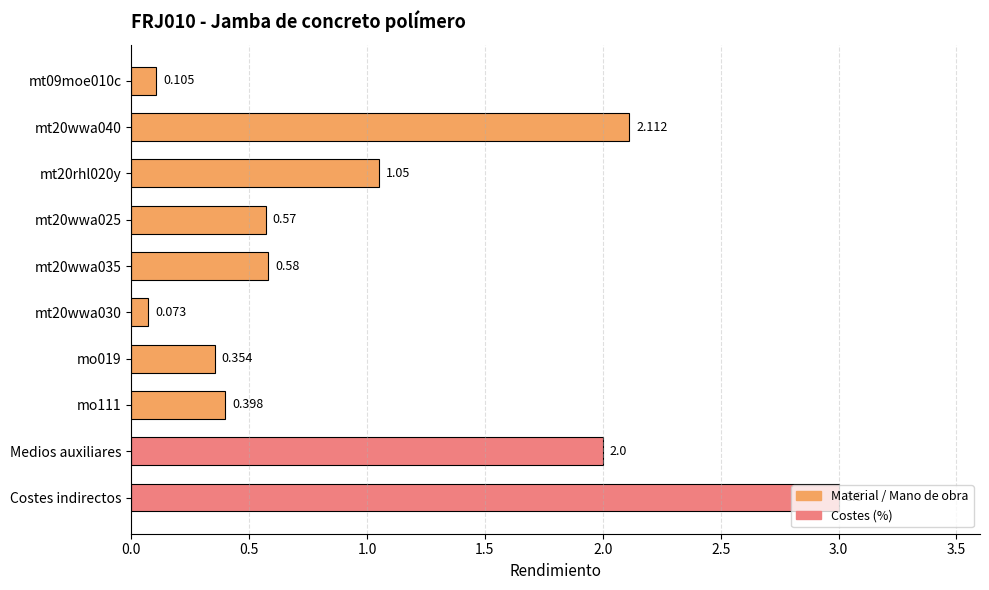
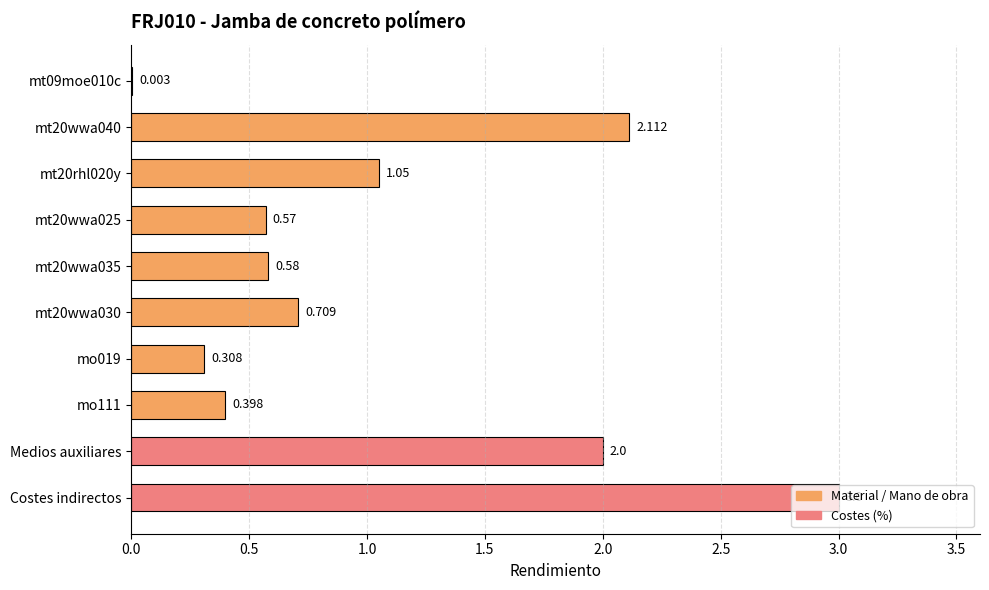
mt09moe010c: 0.105 -> 0.003
mt20wwa030: 0.073 -> 0.709
mo019: 0.354 -> 0.308
